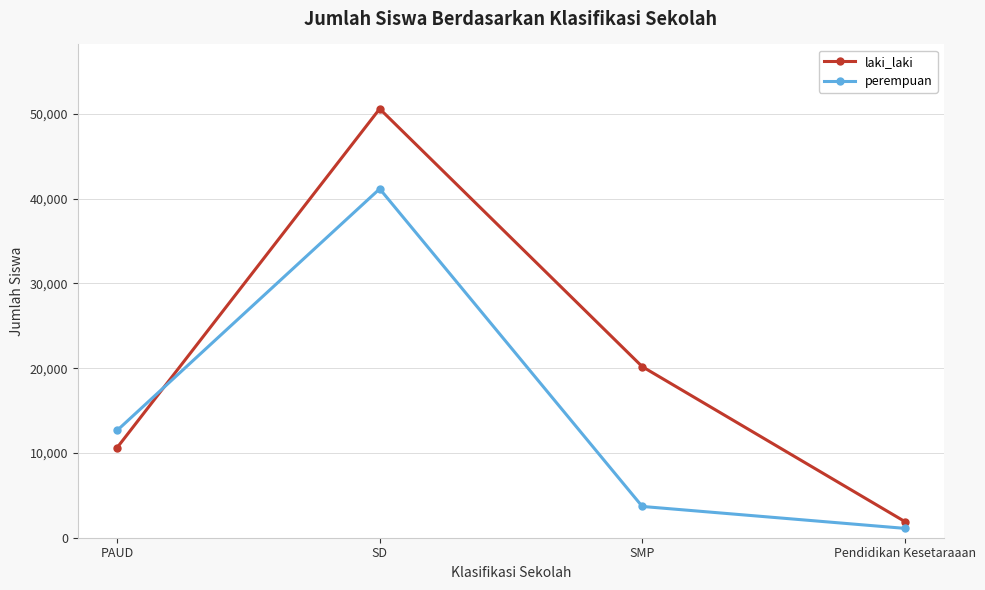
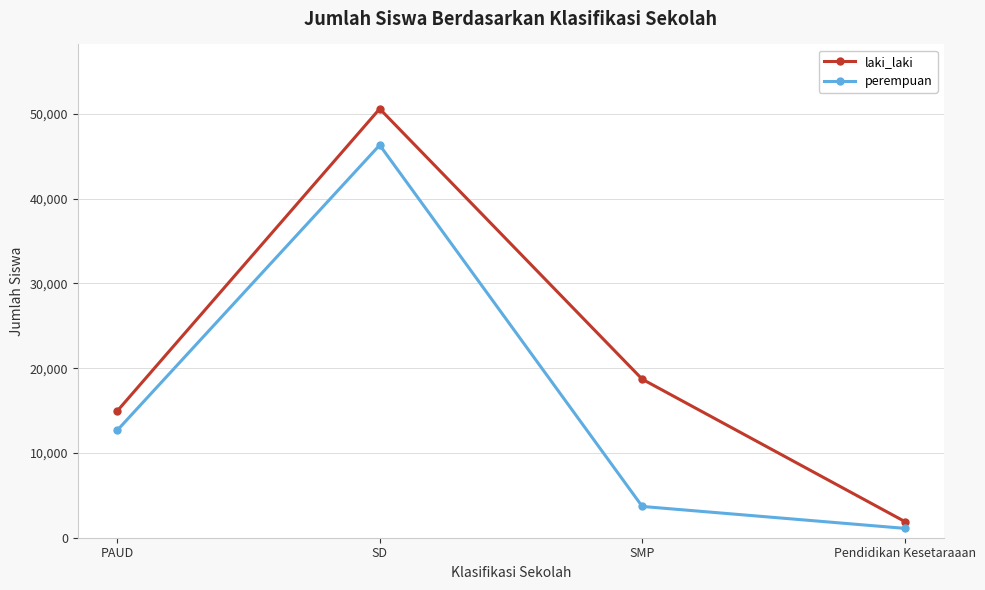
laki_laki, PAUD: 11,000 -> 15,000
perempuan, SD: 41,000 -> 46,000
laki_laki, SMP: 20,000 -> 19,000
